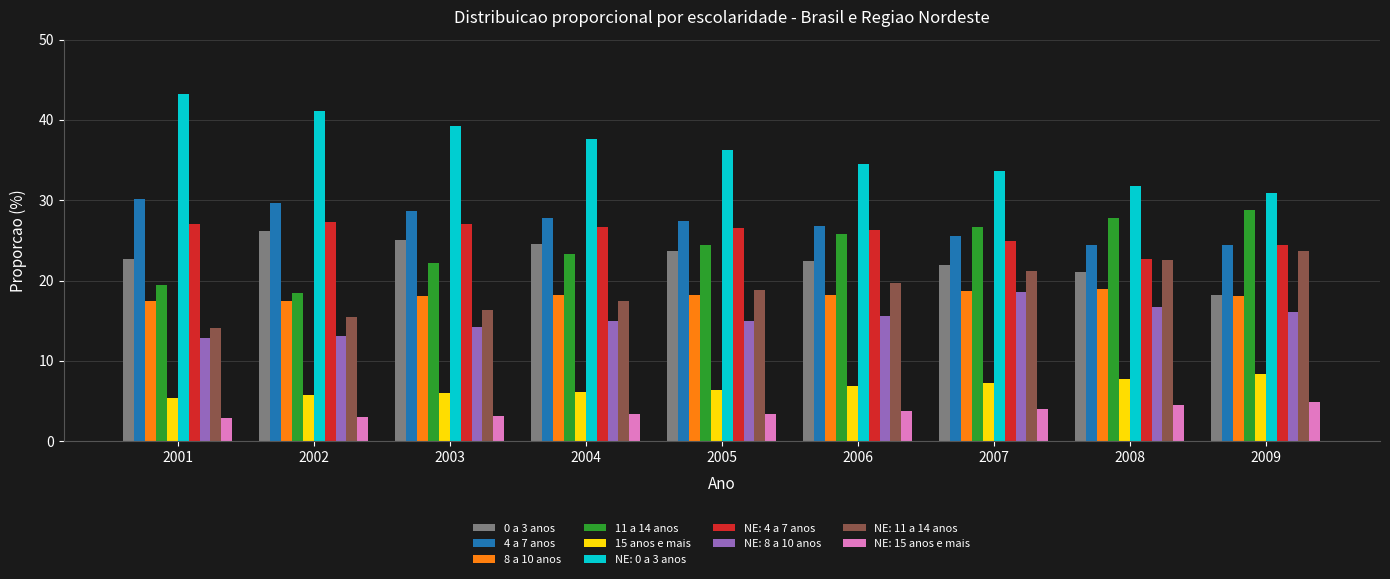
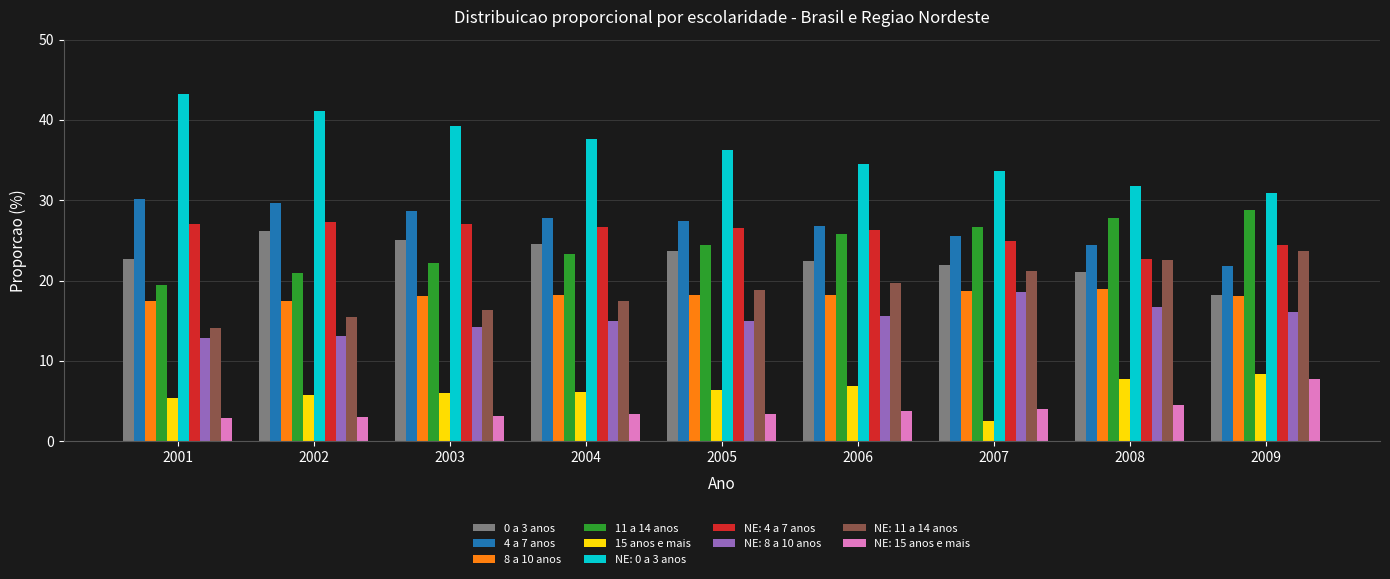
11 a 14 anos, 2002: 18 -> 21
15 anos e mais, 2007: 7 -> 3
4 a 7 anos, 2009: 24 -> 22
NE: 15 anos e mais, 2009: 5 -> 8
